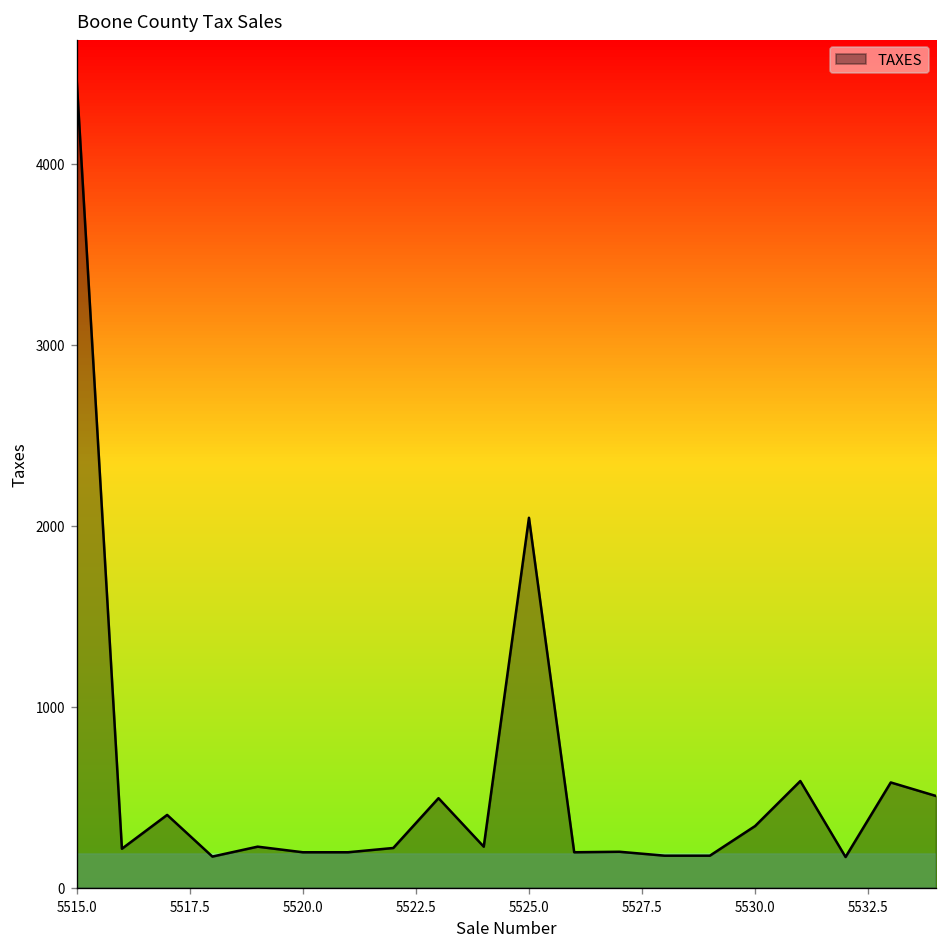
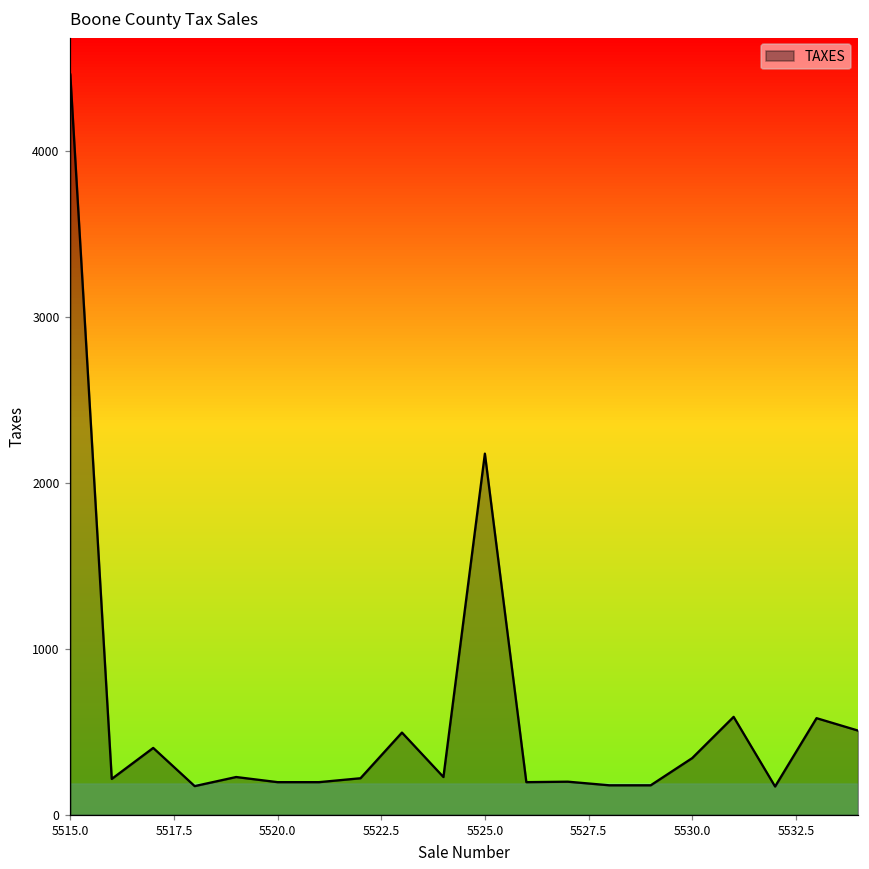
5525.0: 2040 -> 2180
